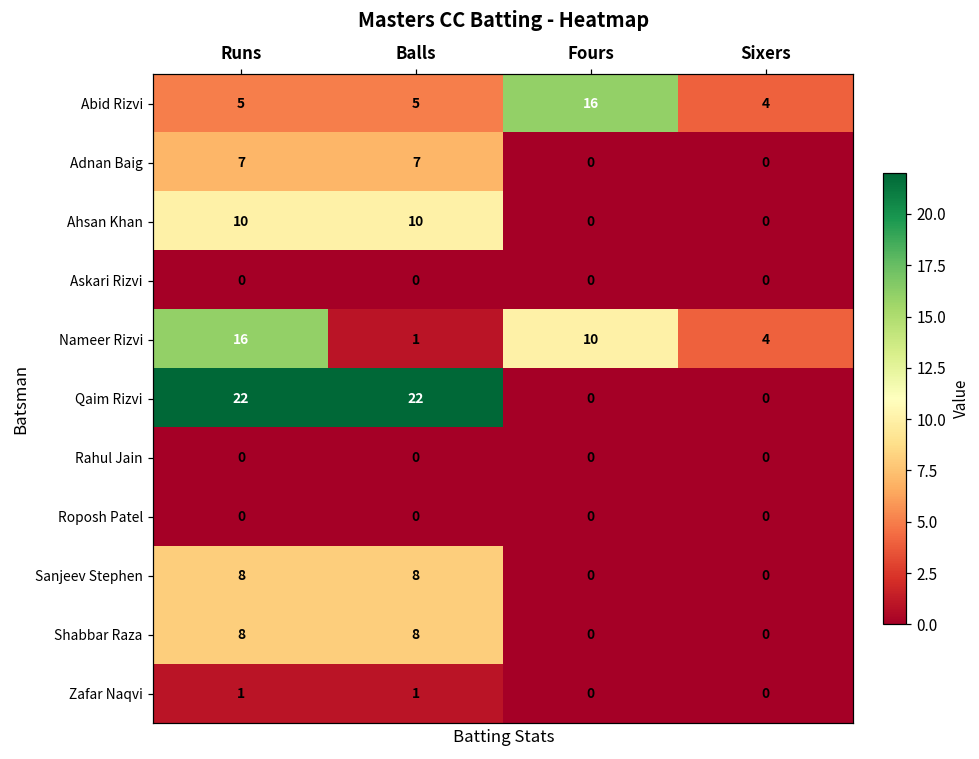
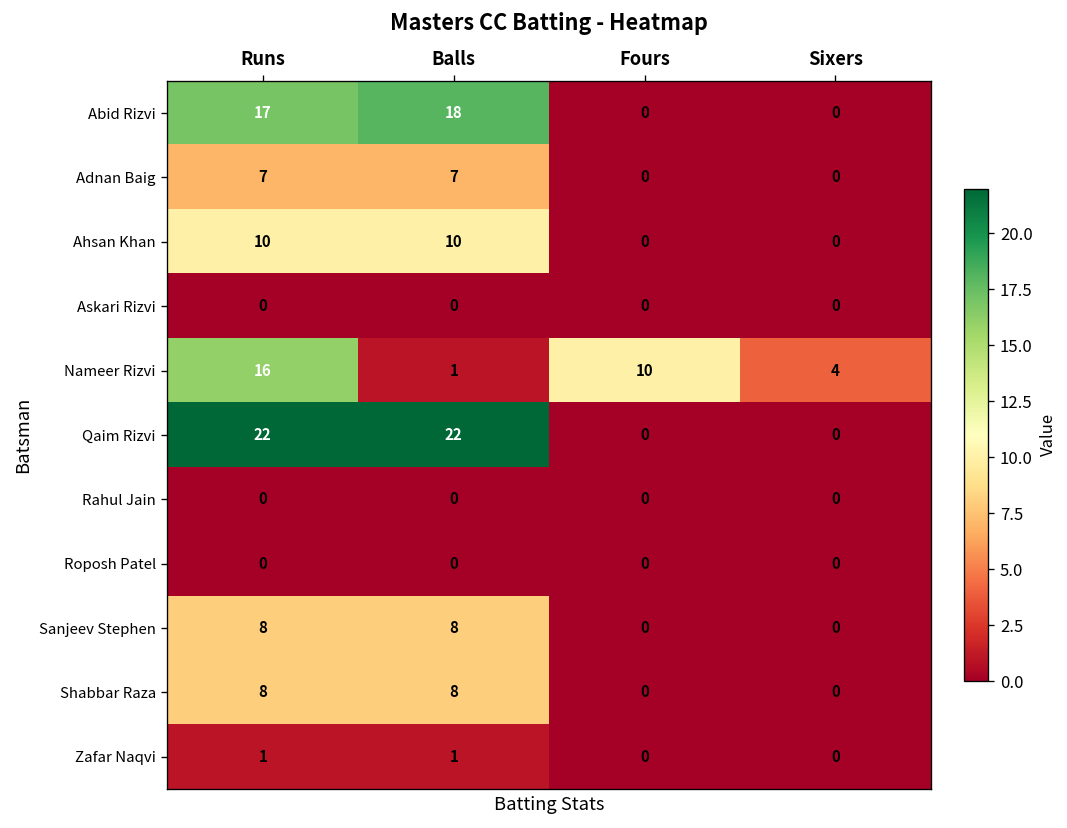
Abid Rizvi, Runs: 5 -> 17
Abid Rizvi, Balls: 5 -> 18
Abid Rizvi, Fours: 16 -> 0
Abid Rizvi, Sixers: 4 -> 0
